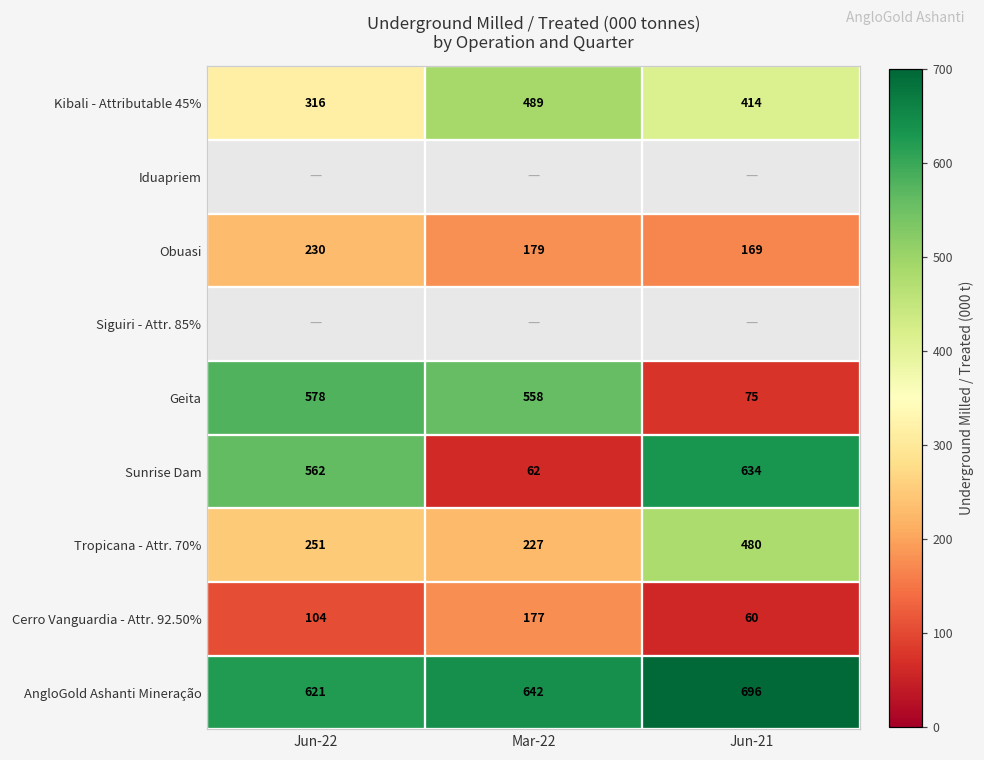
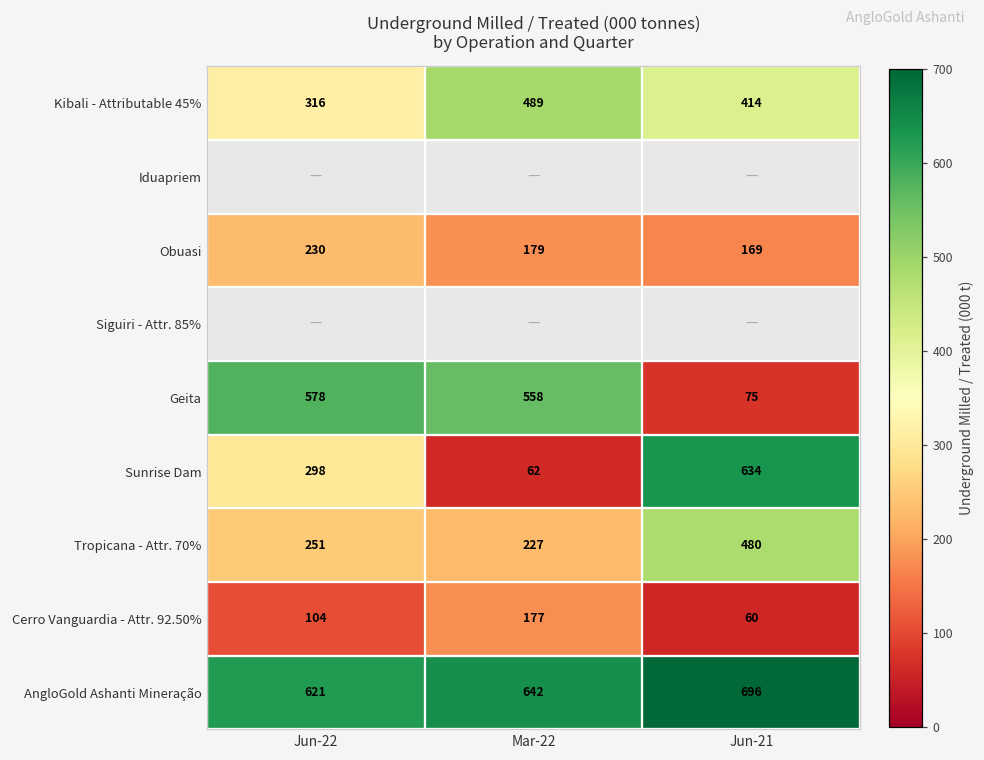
Sunrise Dam, Jun-22: 562 -> 298
